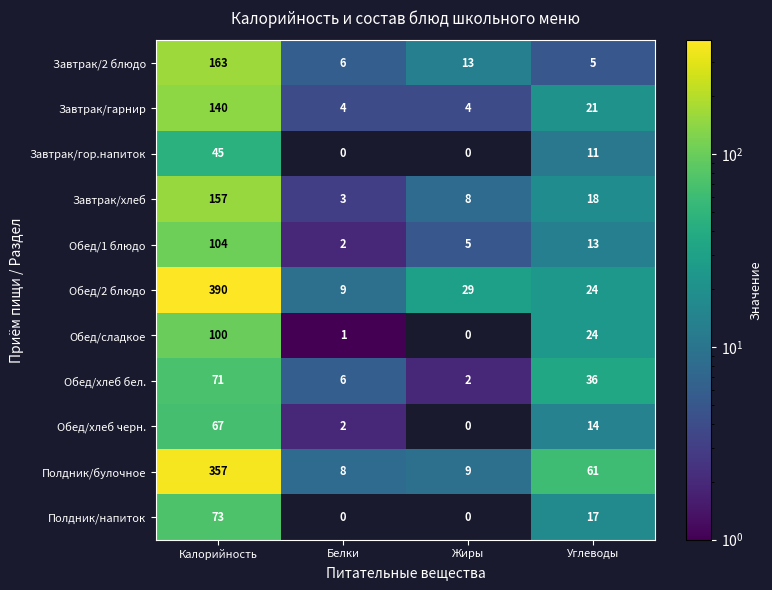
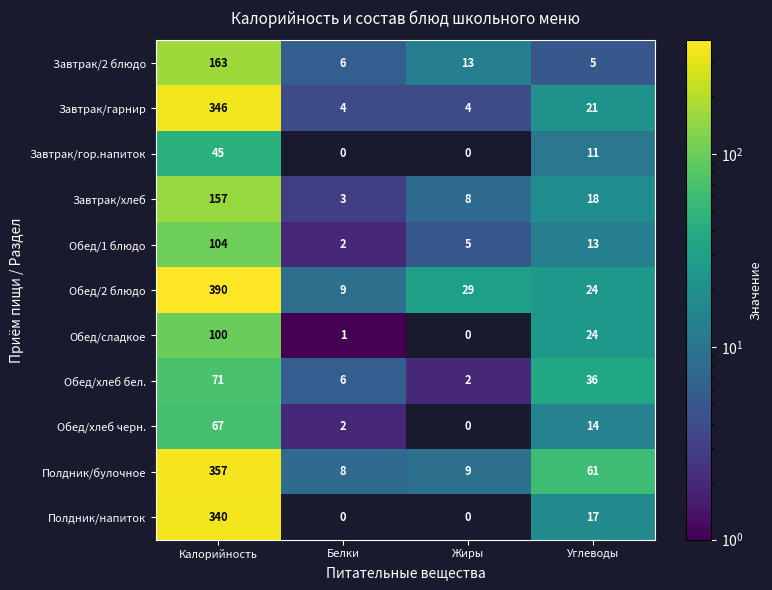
Завтрак/гарнир, Калорийность: 140 -> 346
Полдник/напиток, Калорийность: 73 -> 340
